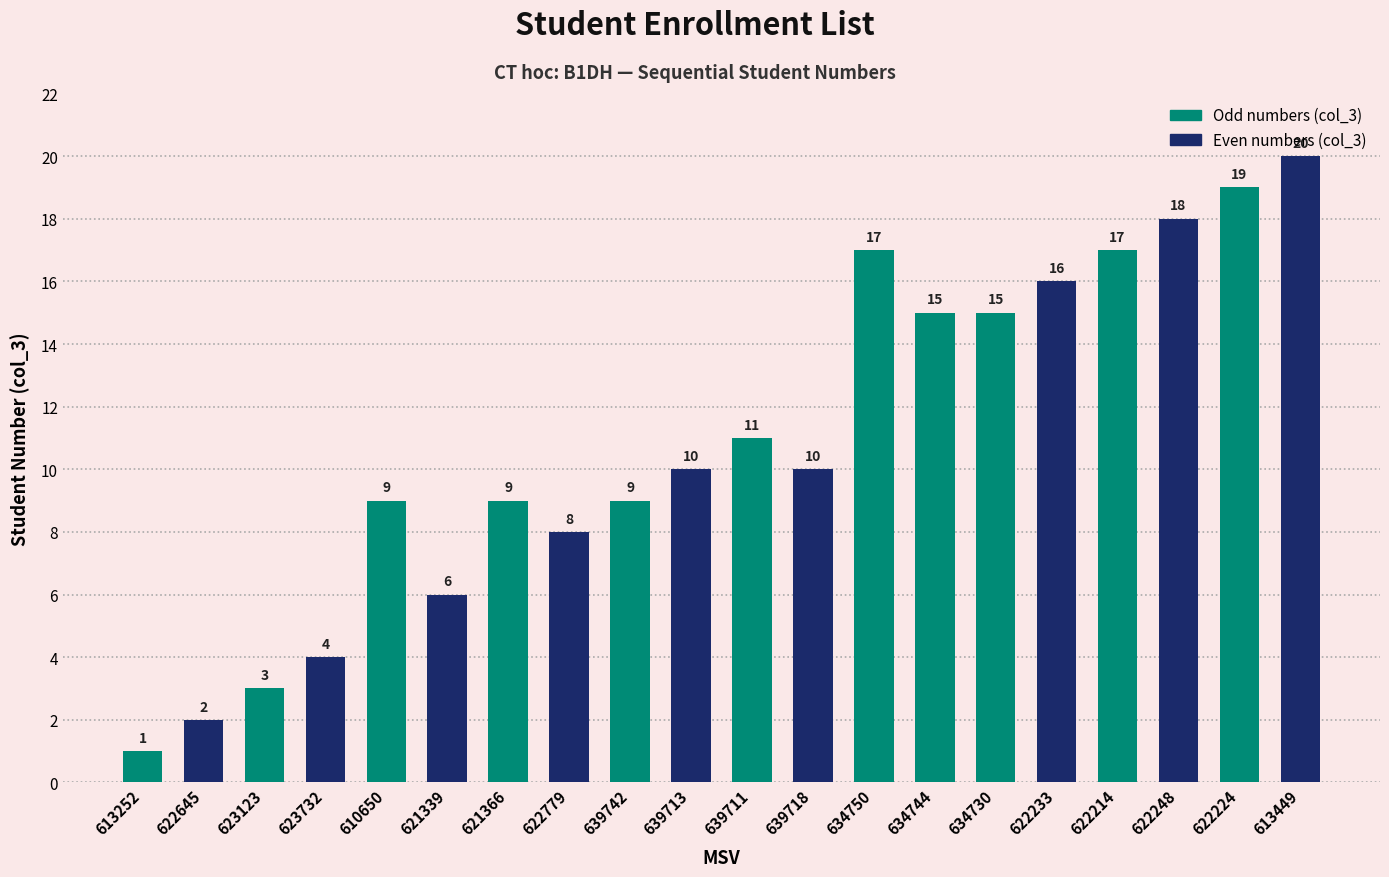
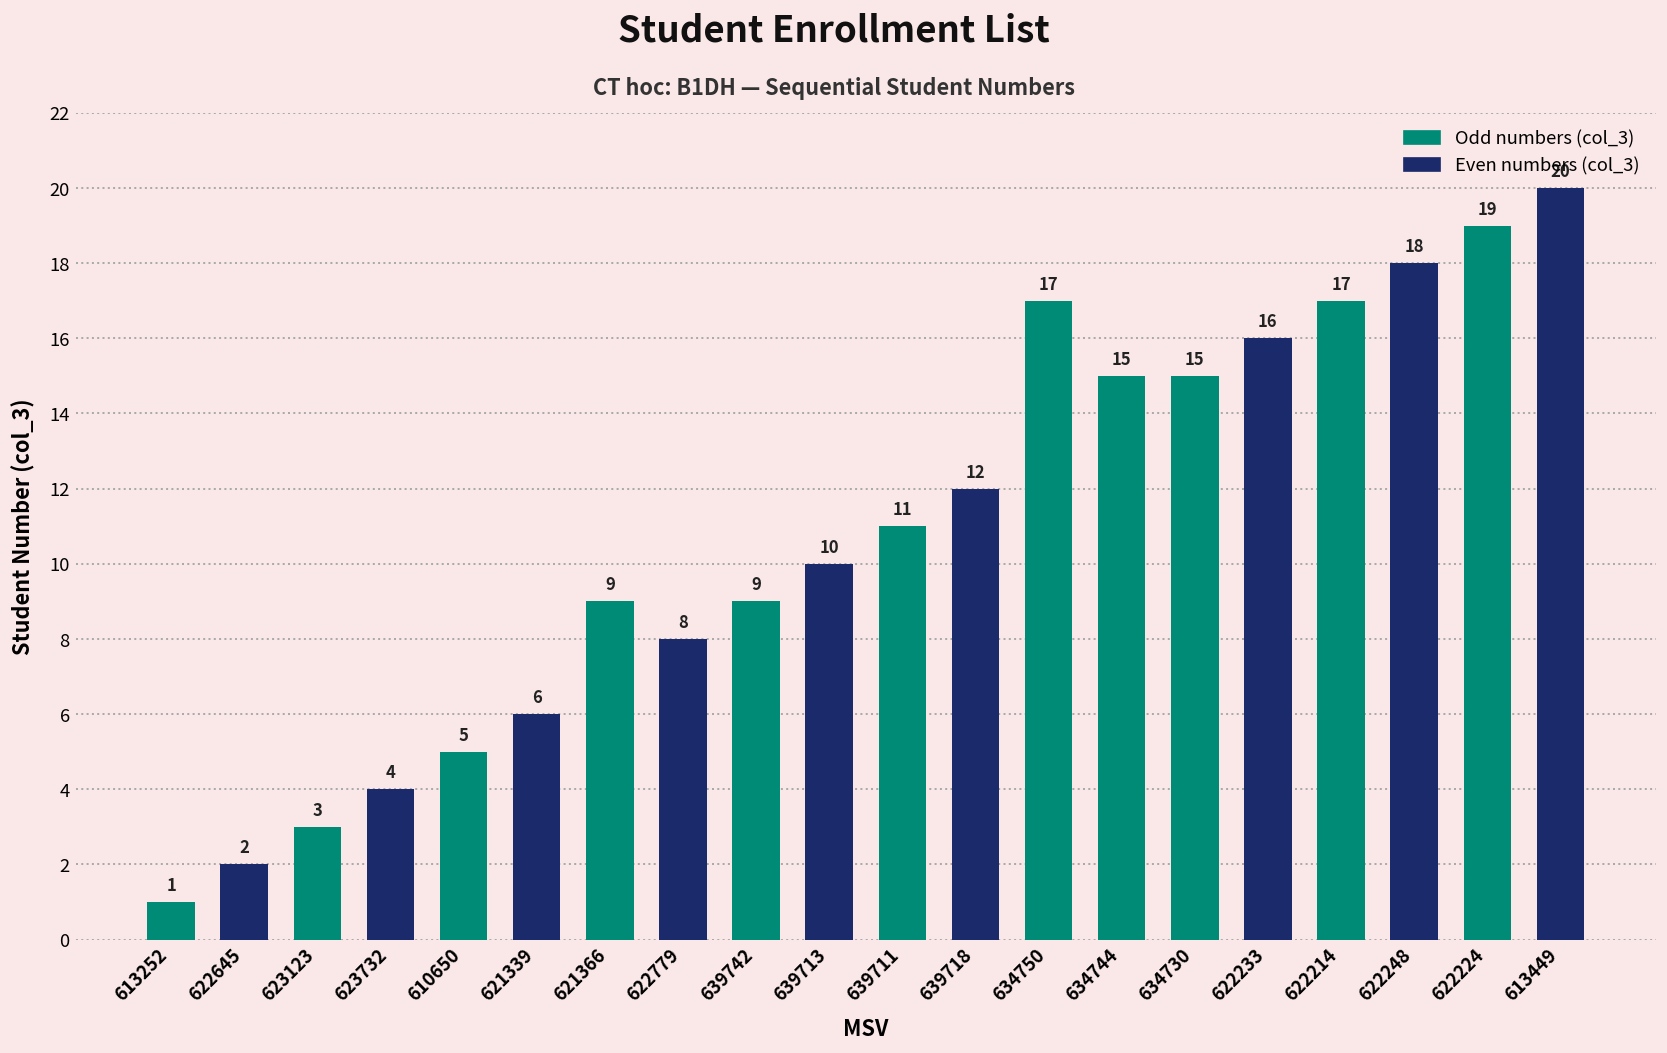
610650: 9 -> 5
639718: 10 -> 12
